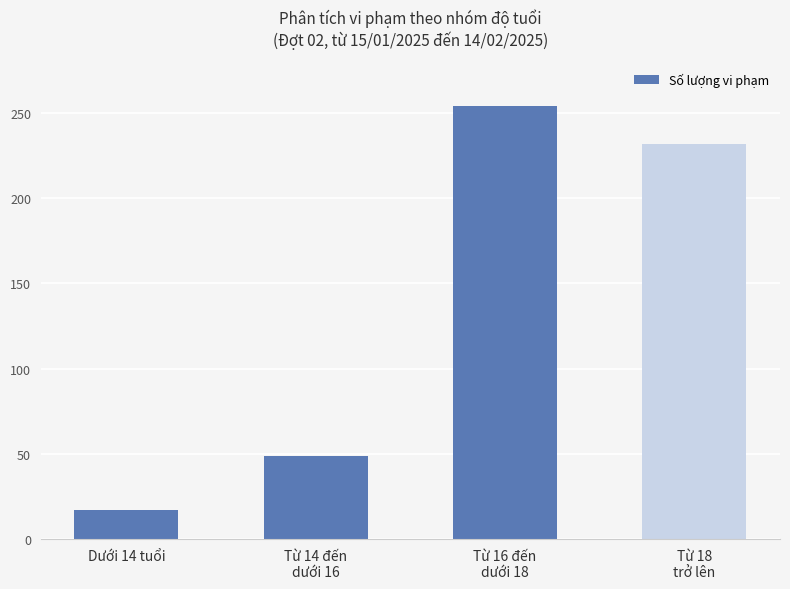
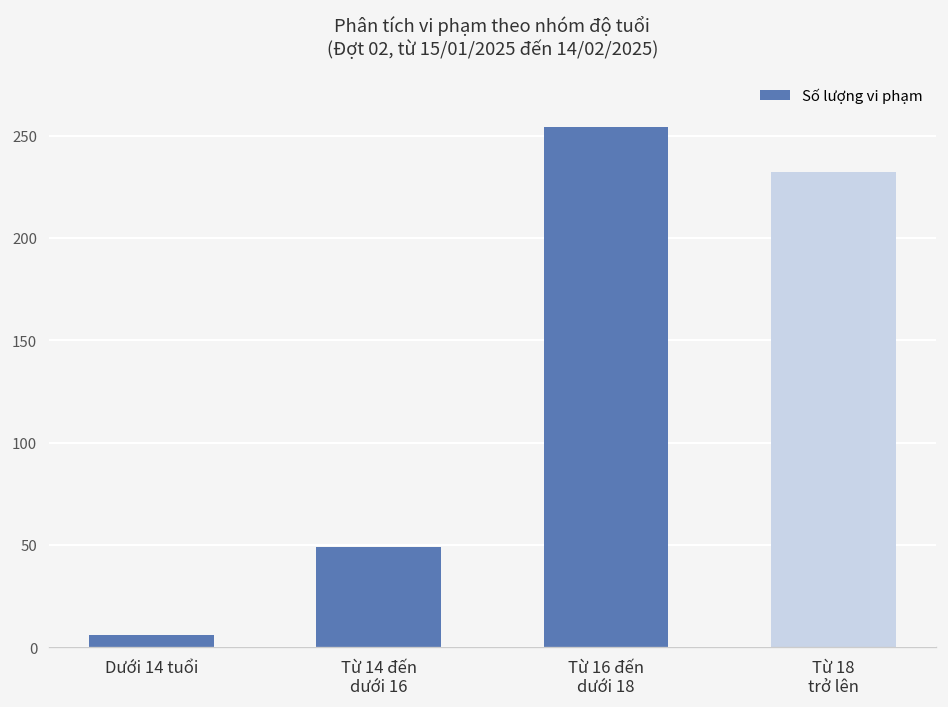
Dưới 14 tuổi: 17 -> 6
